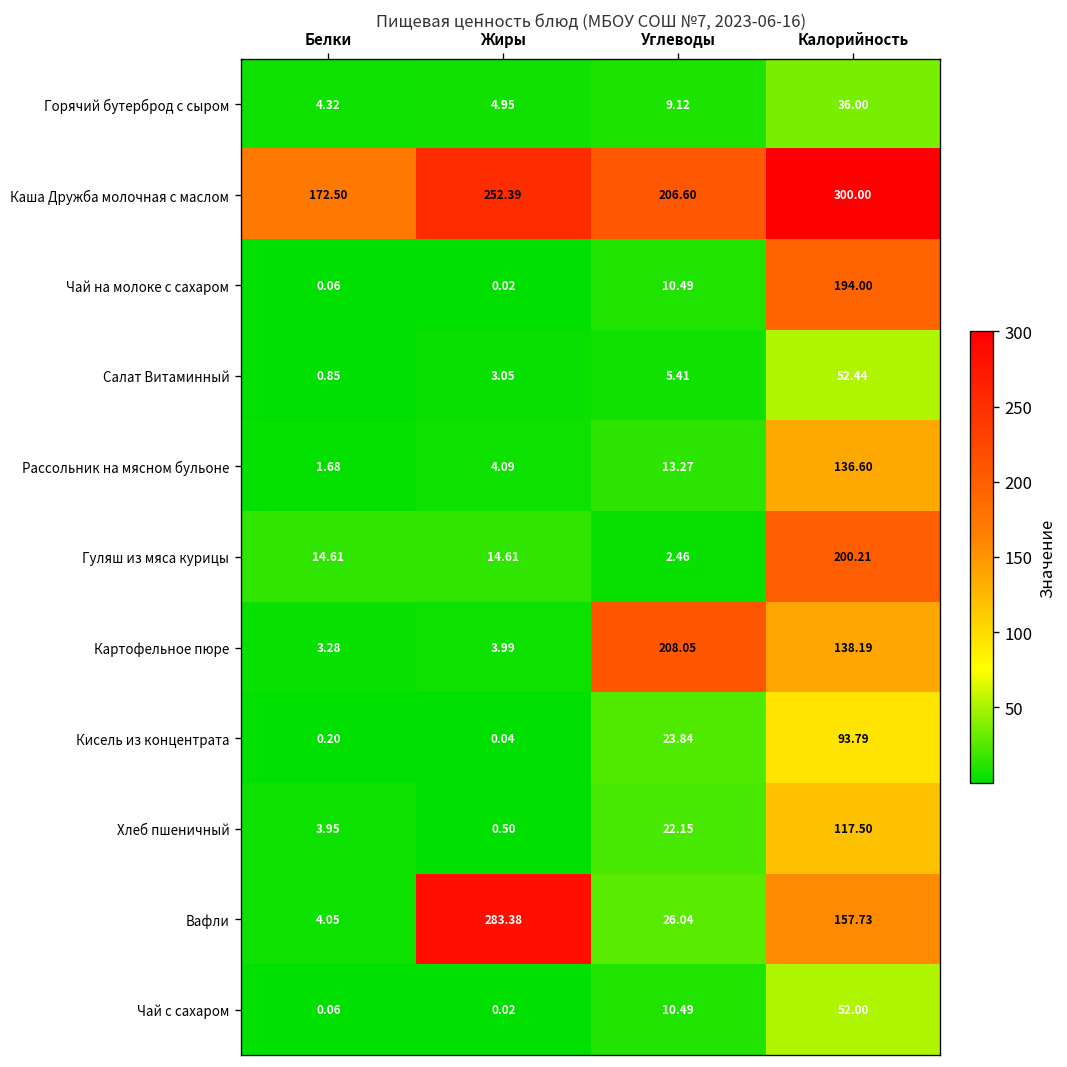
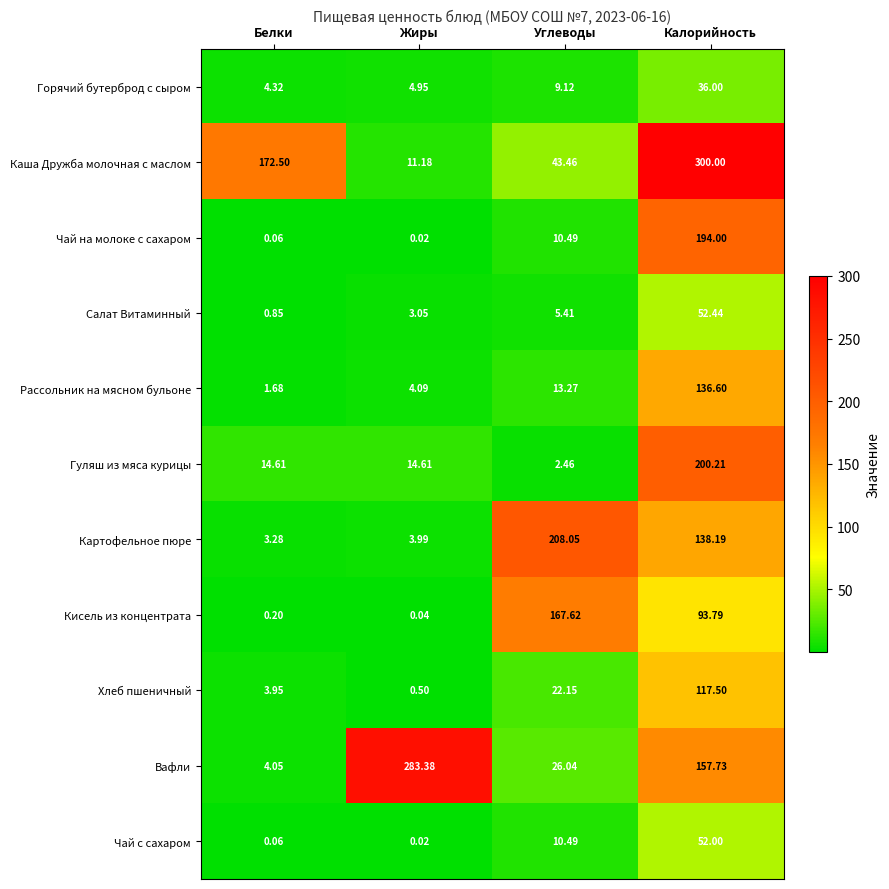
Каша Дружба молочная с маслом, Жиры: 252.39 -> 11.18
Каша Дружба молочная с маслом, Углеводы: 206.60 -> 43.46
Кисель из концентрата, Углеводы: 23.84 -> 167.62
